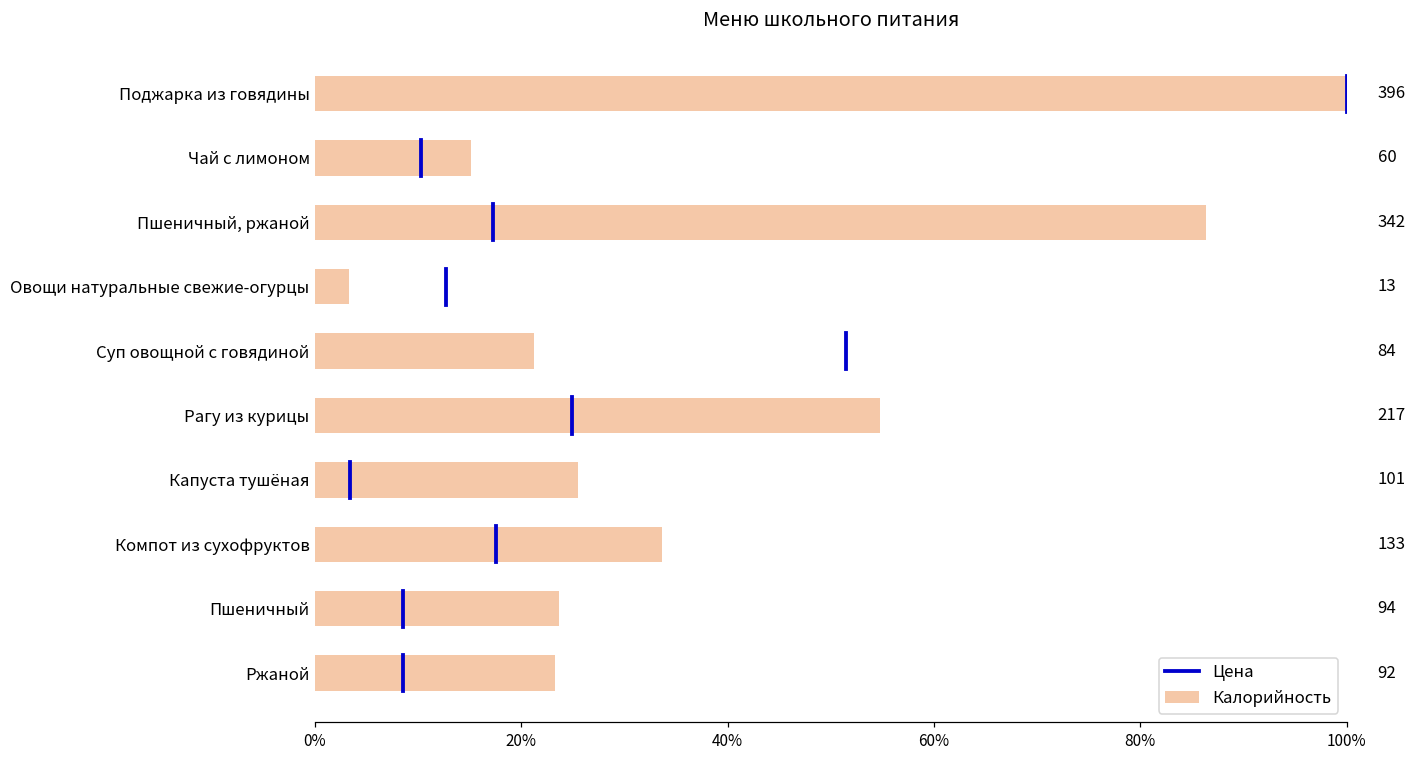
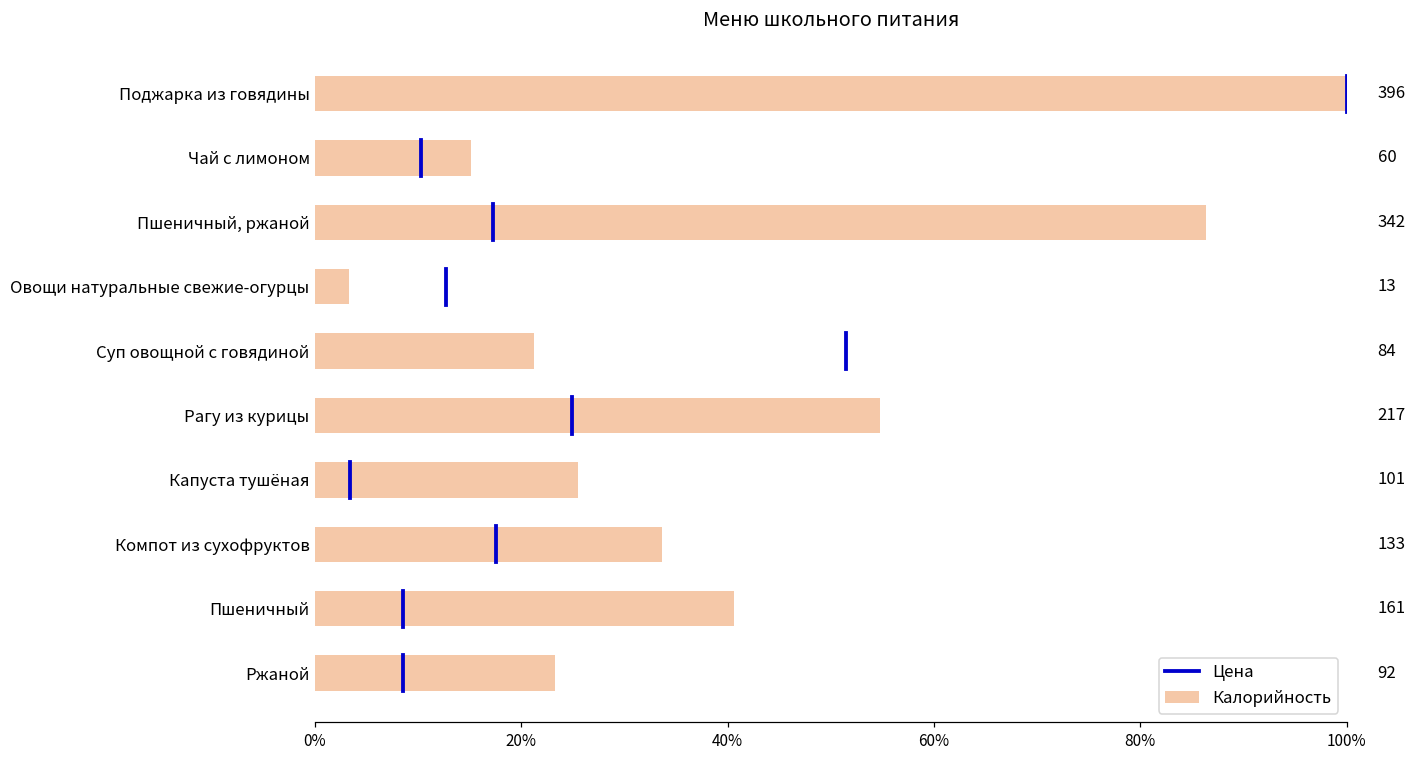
Калорийность, Пшеничный: 94 -> 161
